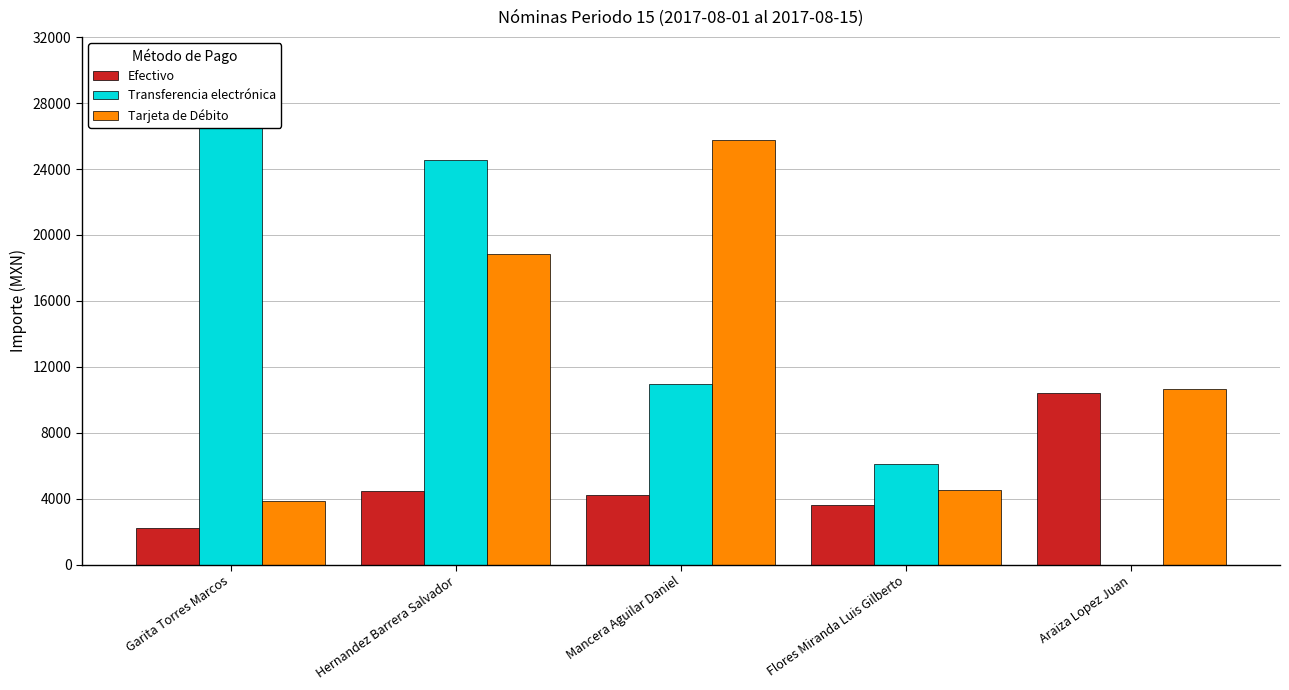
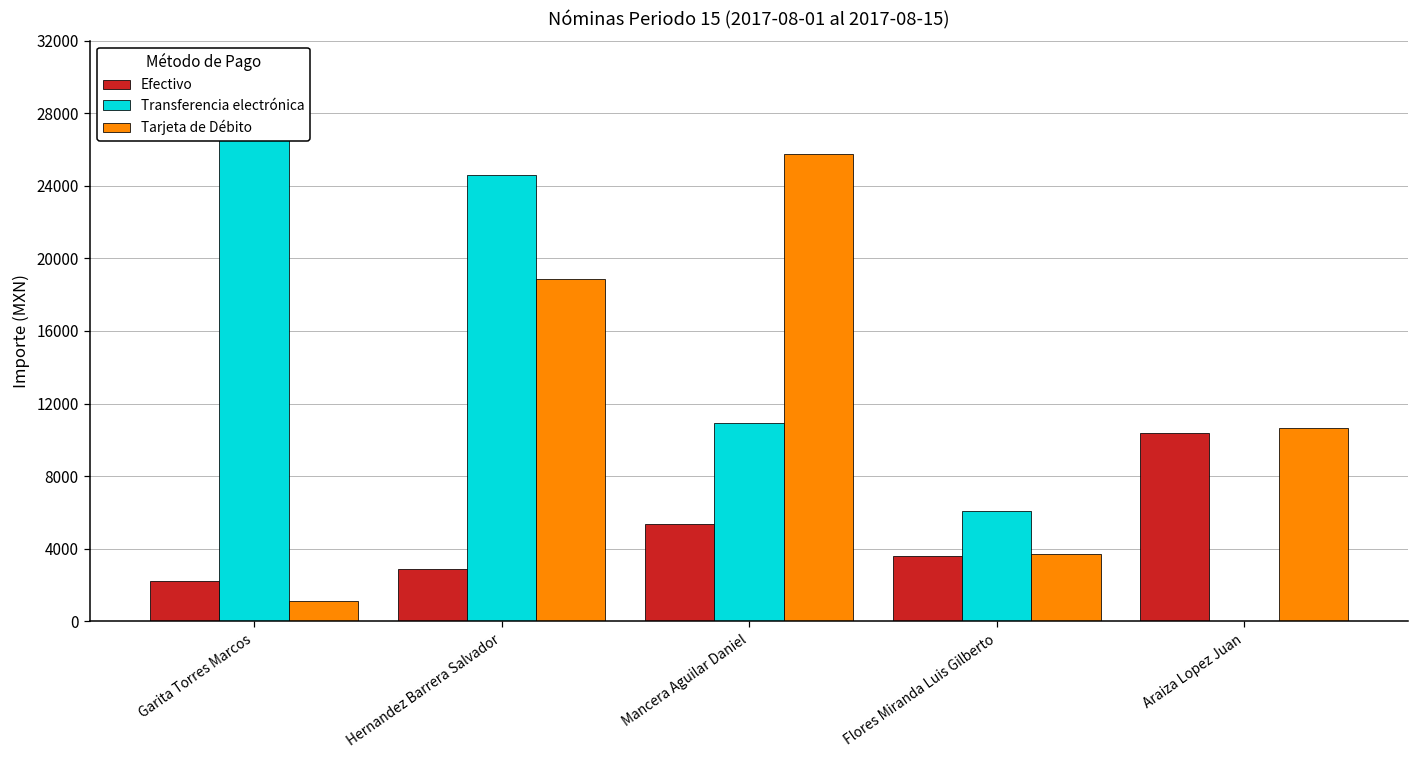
Tarjeta de Débito, Garita Torres Marcos: 3900 -> 1100
Efectivo, Hernandez Barrera Salvador: 4500 -> 2900
Efectivo, Mancera Aguilar Daniel: 4200 -> 5400
Tarjeta de Débito, Flores Miranda Luis Gilberto: 4500 -> 3700
